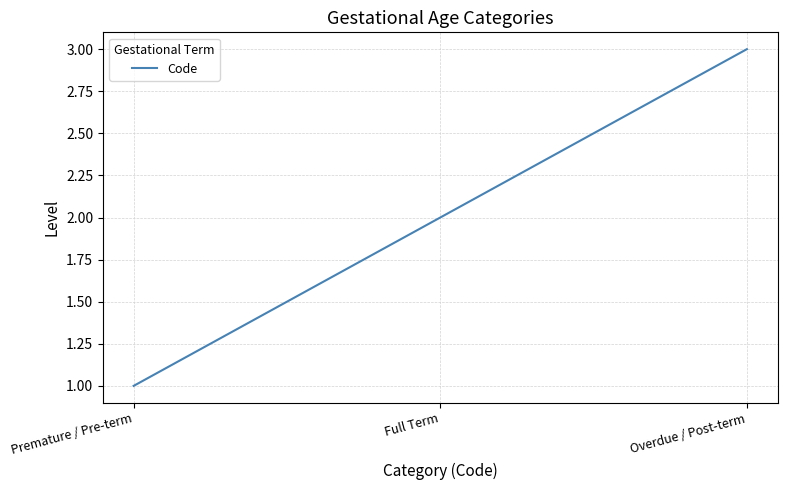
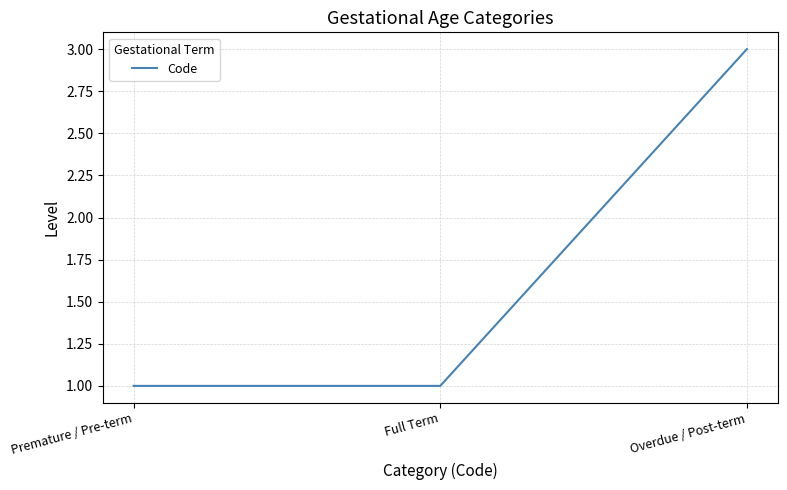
Full Term: 2 -> 1
